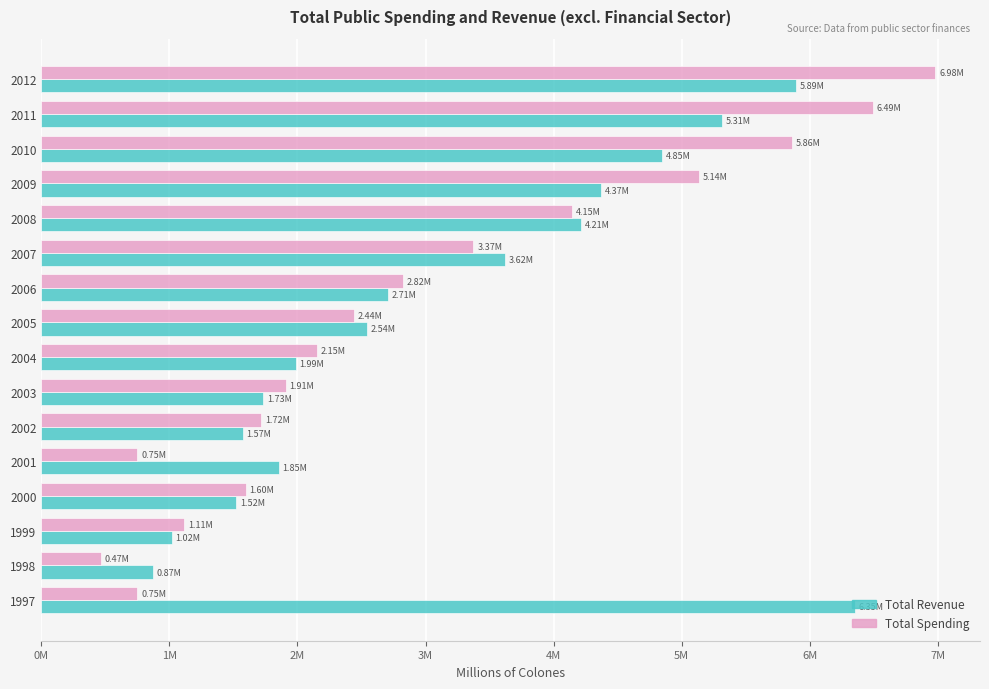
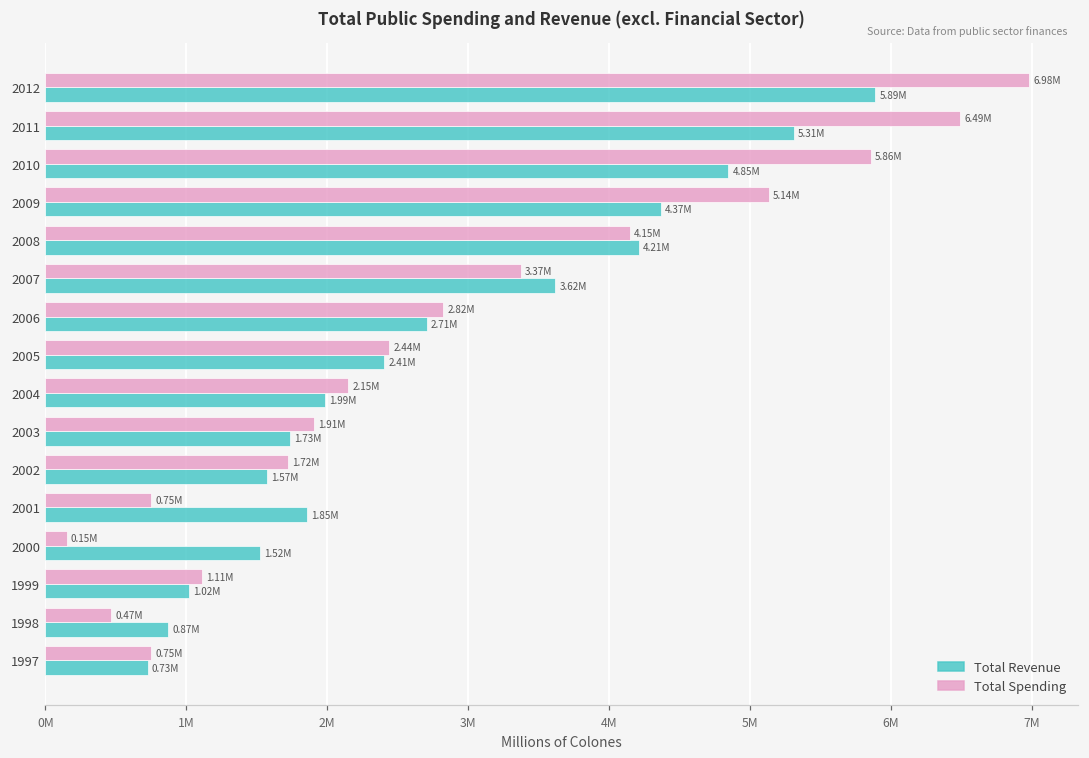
Total Revenue, 2005: 2.54M -> 2.41M
Total Spending, 2000: 1.60M -> 0.15M
Total Revenue, 1997: 6.35M -> 0.73M
